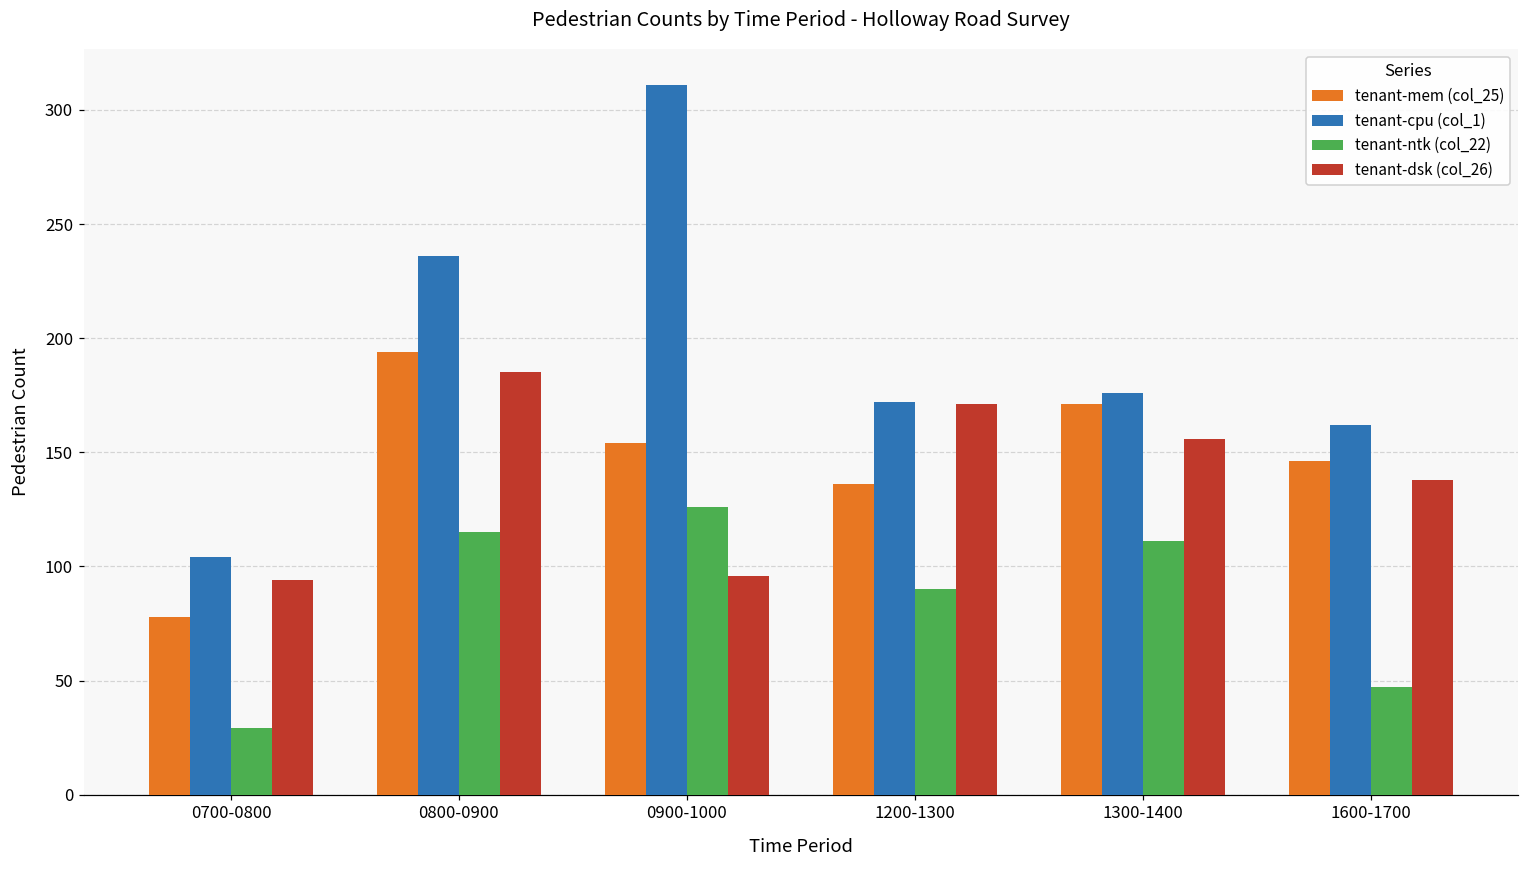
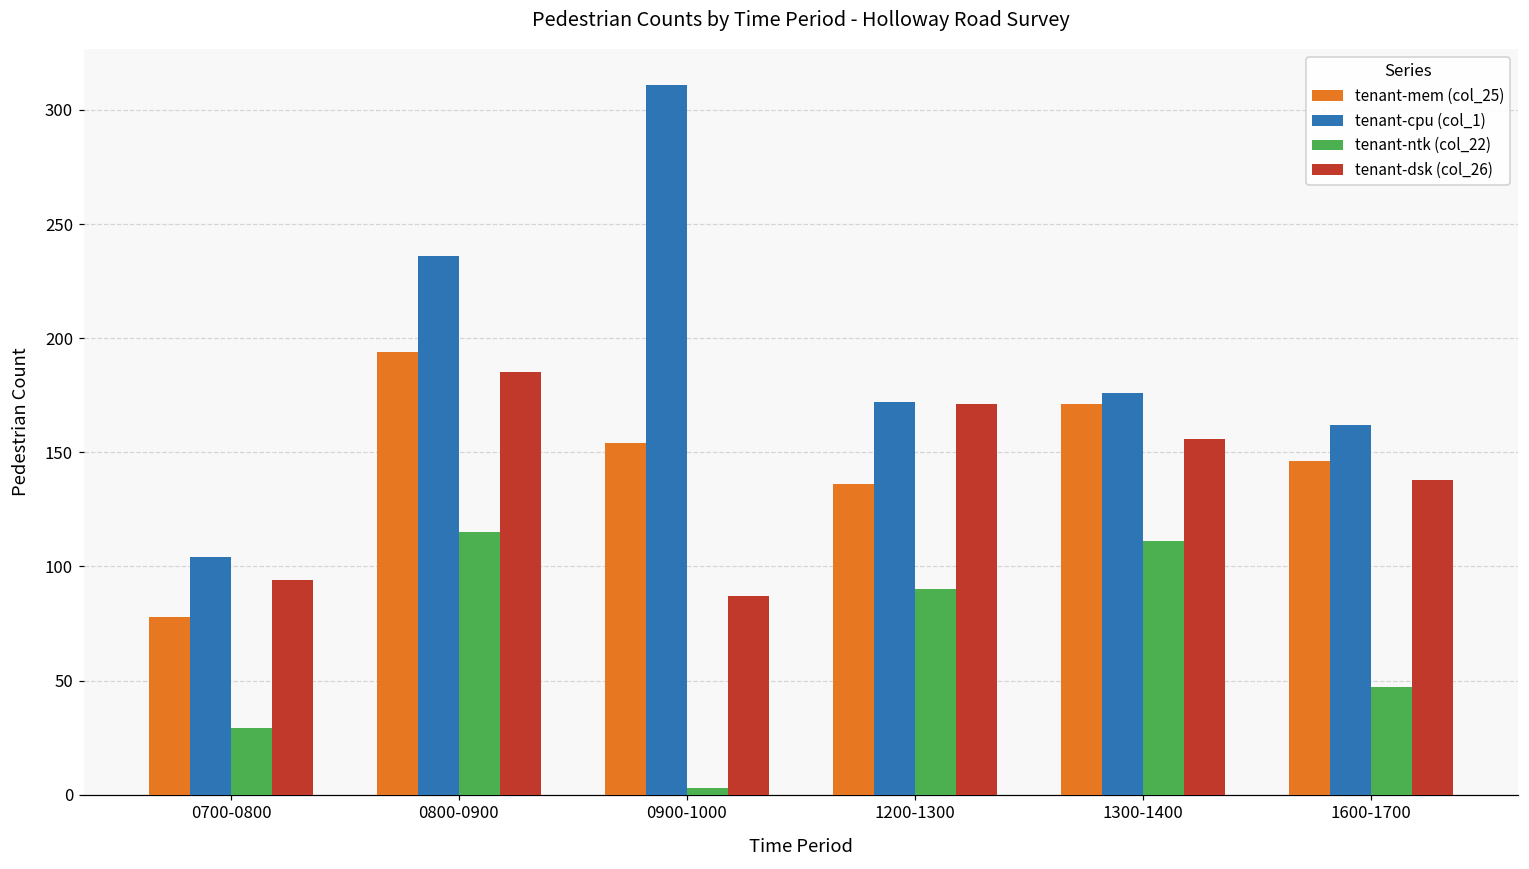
tenant-ntk (col_22), 0900-1000: 126 -> 3
tenant-dsk (col_26), 0900-1000: 96 -> 87
